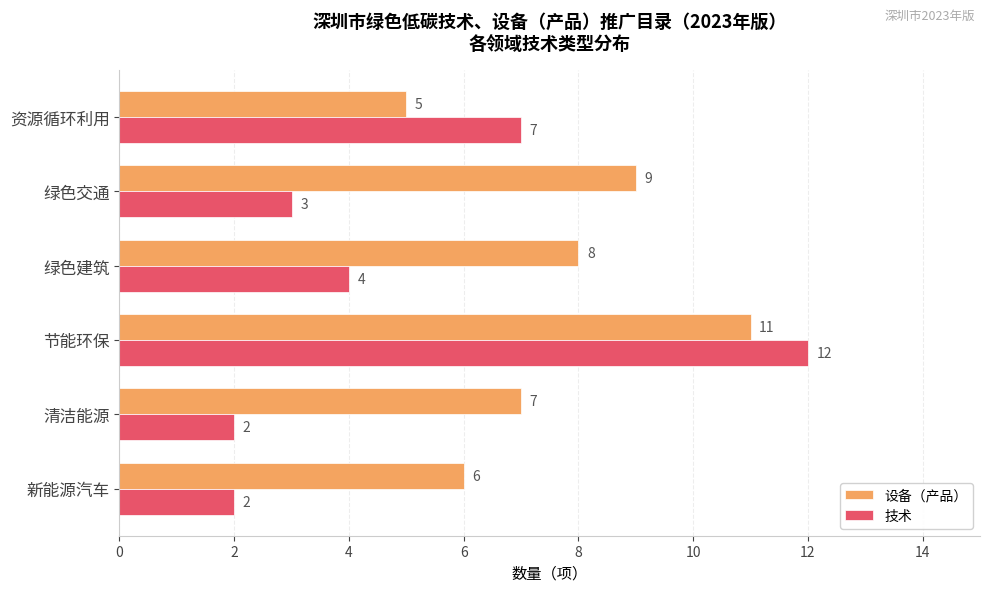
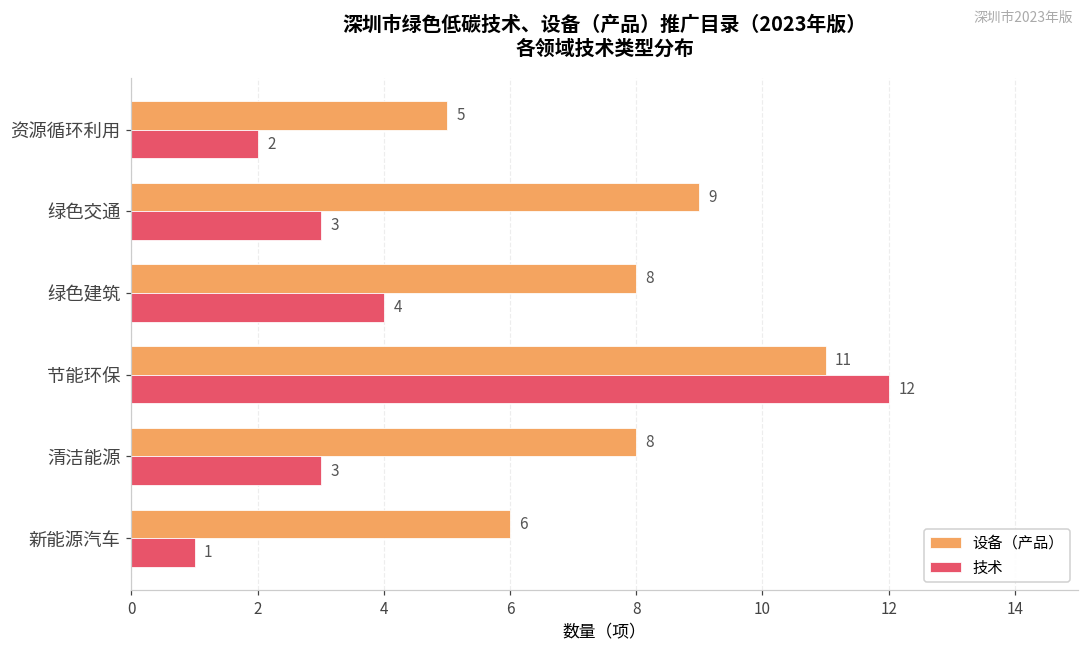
技术, 资源循环利用: 7 -> 2
设备（产品）, 清洁能源: 7 -> 8
技术, 清洁能源: 2 -> 3
技术, 新能源汽车: 2 -> 1
